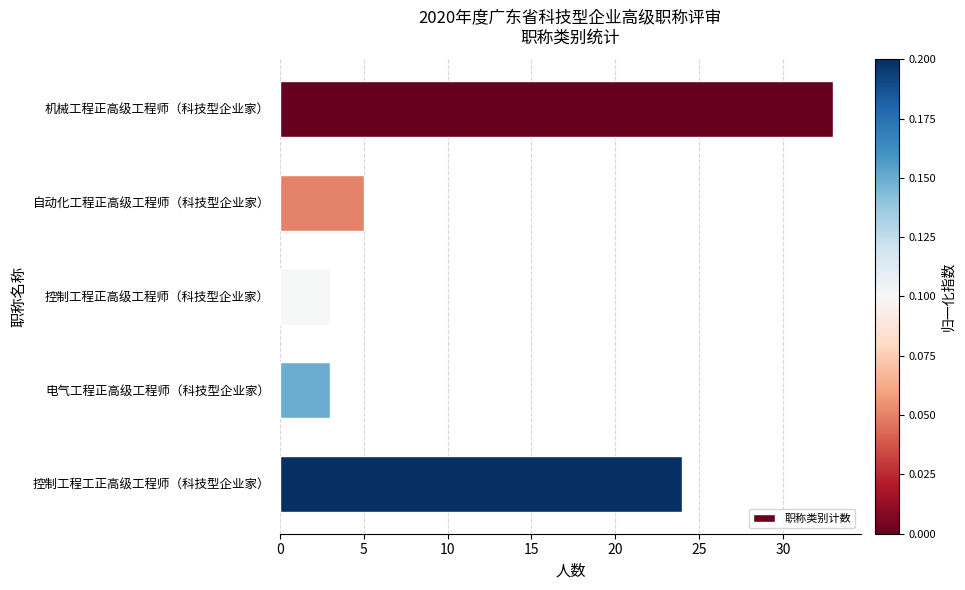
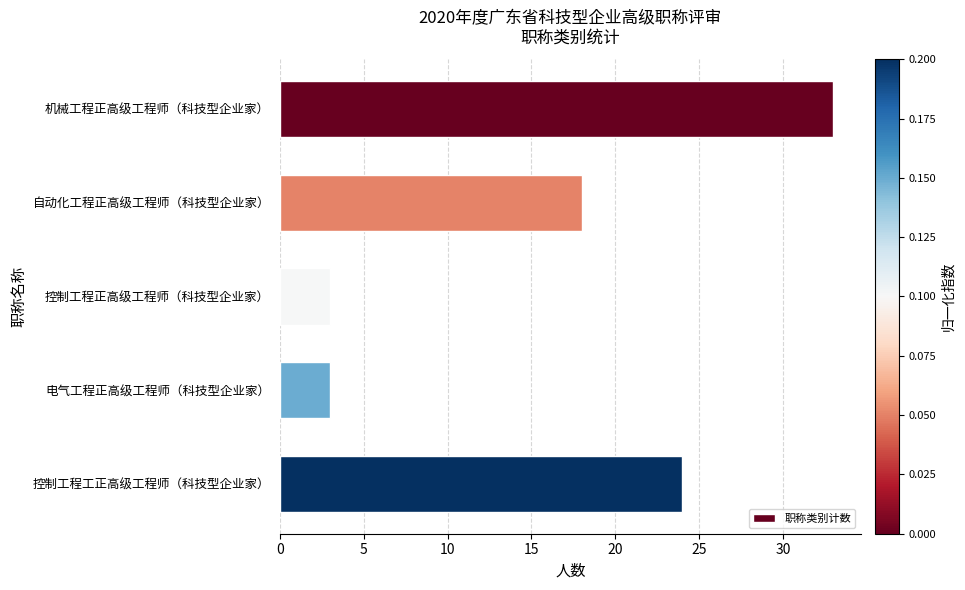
自动化工程正高级工程师（科技型企业家）: 5 -> 18
